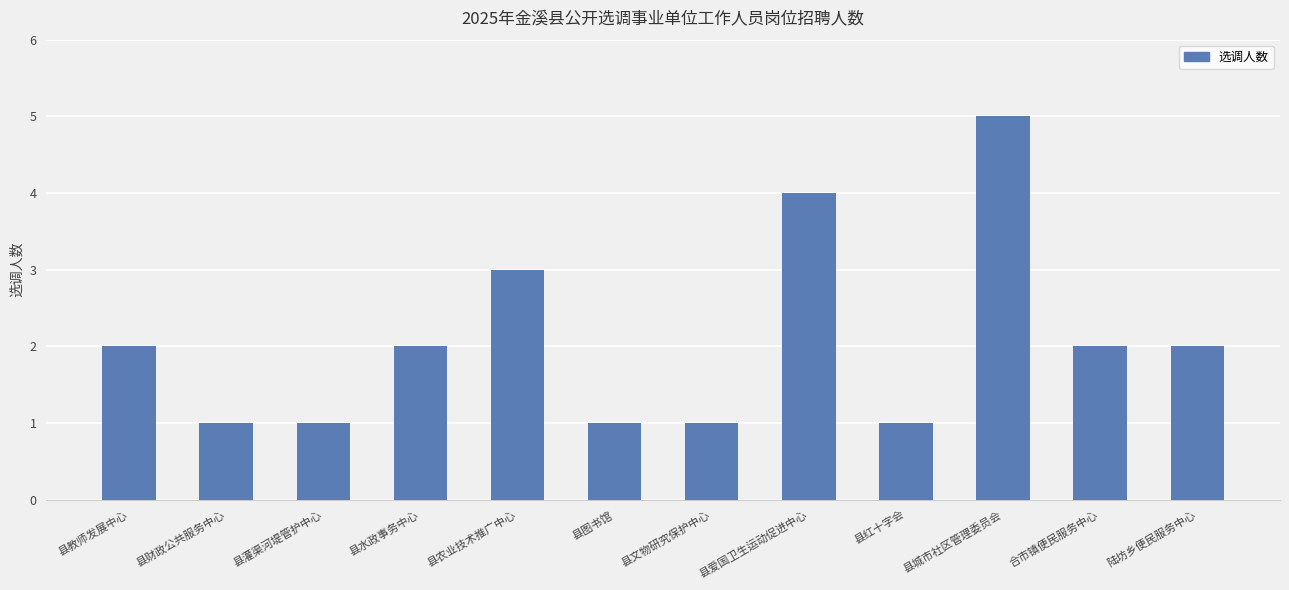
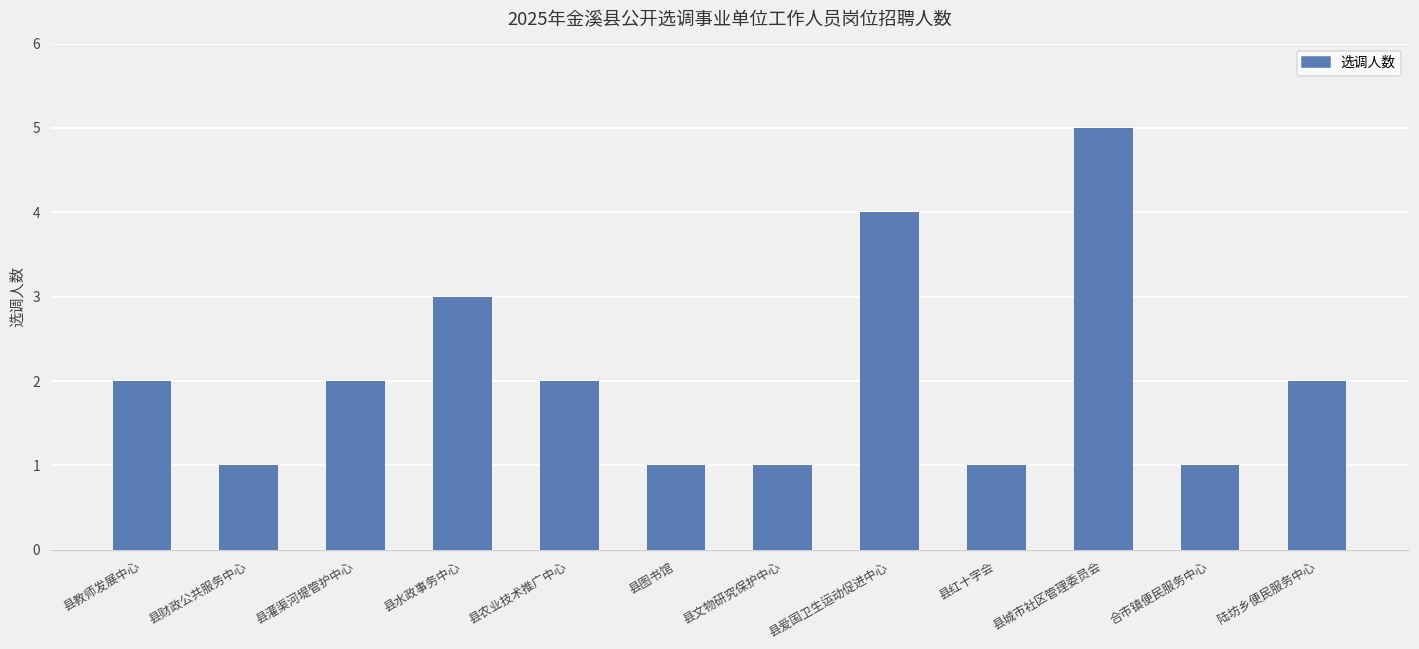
县灌渠河堤管护中心: 1 -> 2
县水政事务中心: 2 -> 3
县农业技术推广中心: 3 -> 2
合市镇便民服务中心: 2 -> 1
